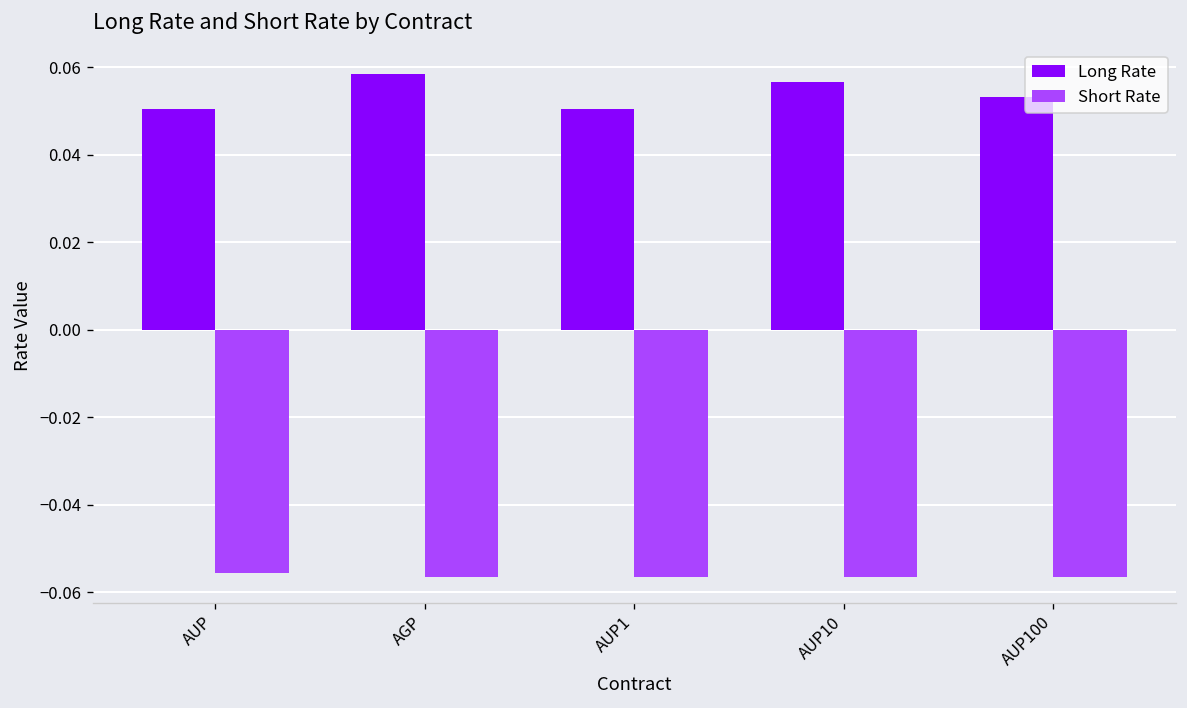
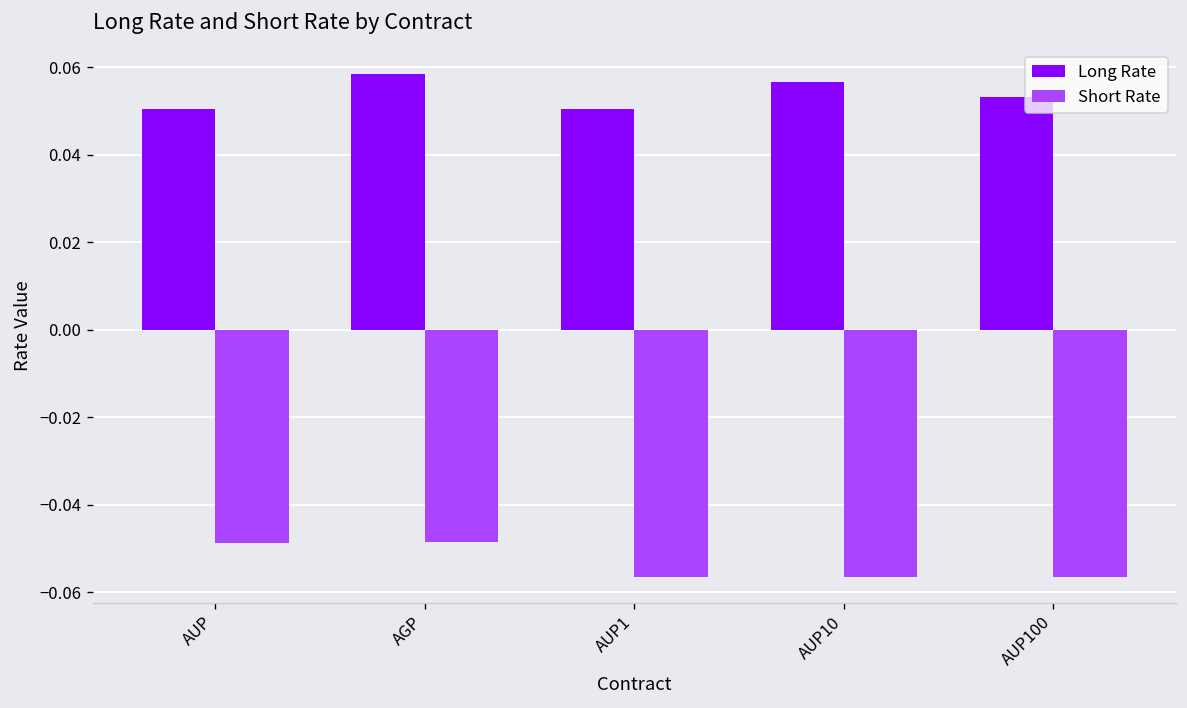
Short Rate, AUP: -0.056 -> -0.049
Short Rate, AGP: -0.056 -> -0.049
